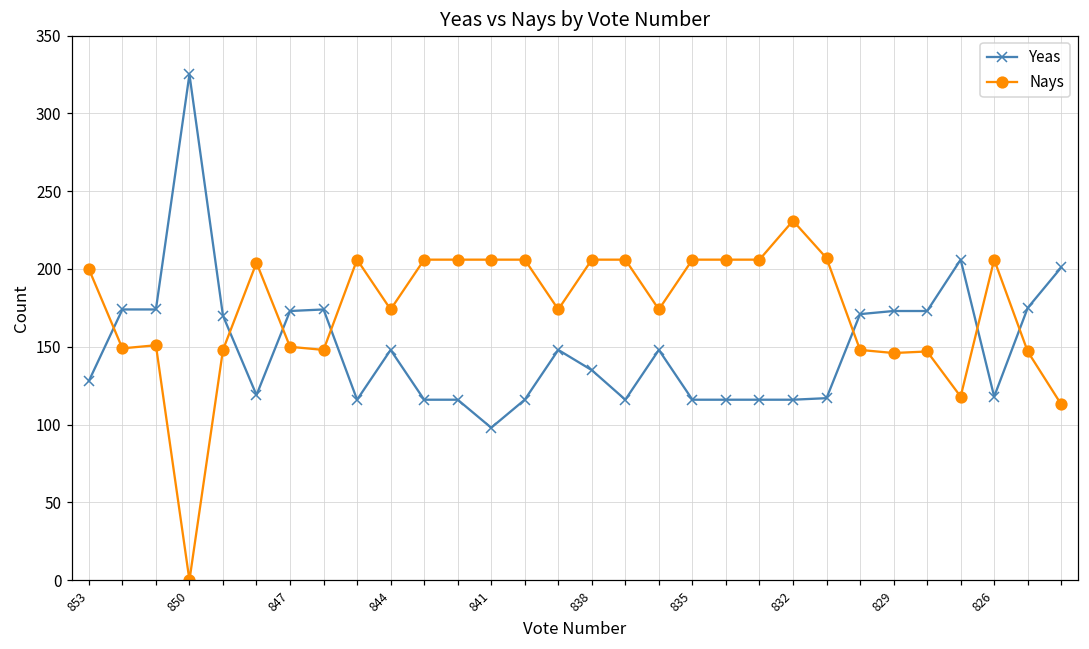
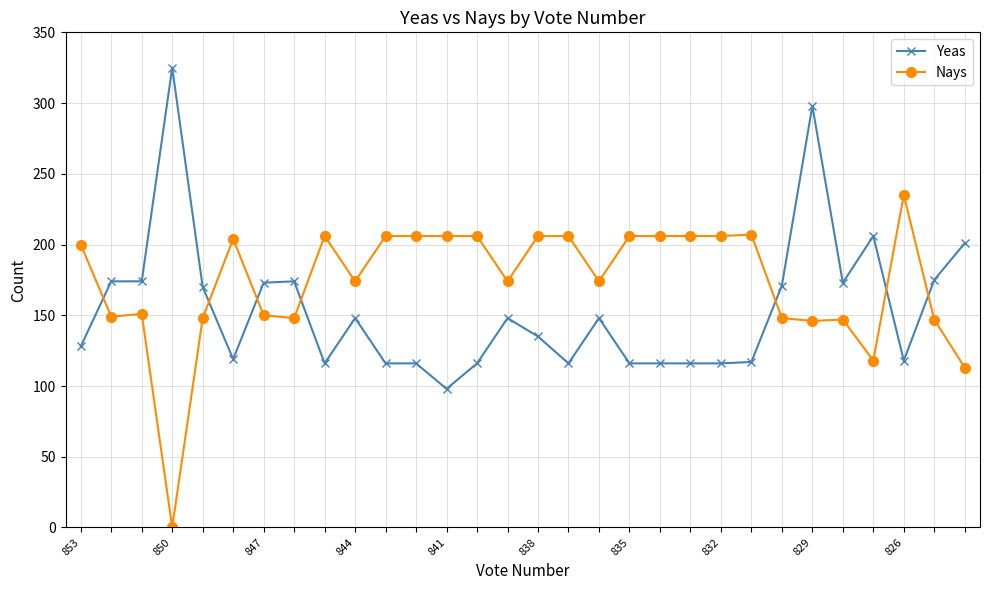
Nays, 832: 231 -> 206
Yeas, 829: 173 -> 298
Nays, 826: 206 -> 235
